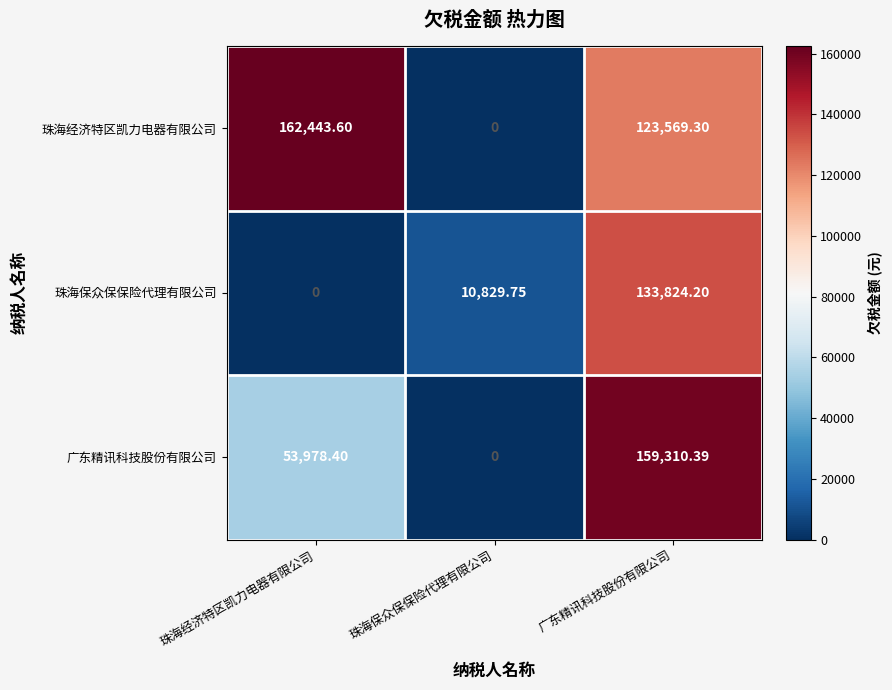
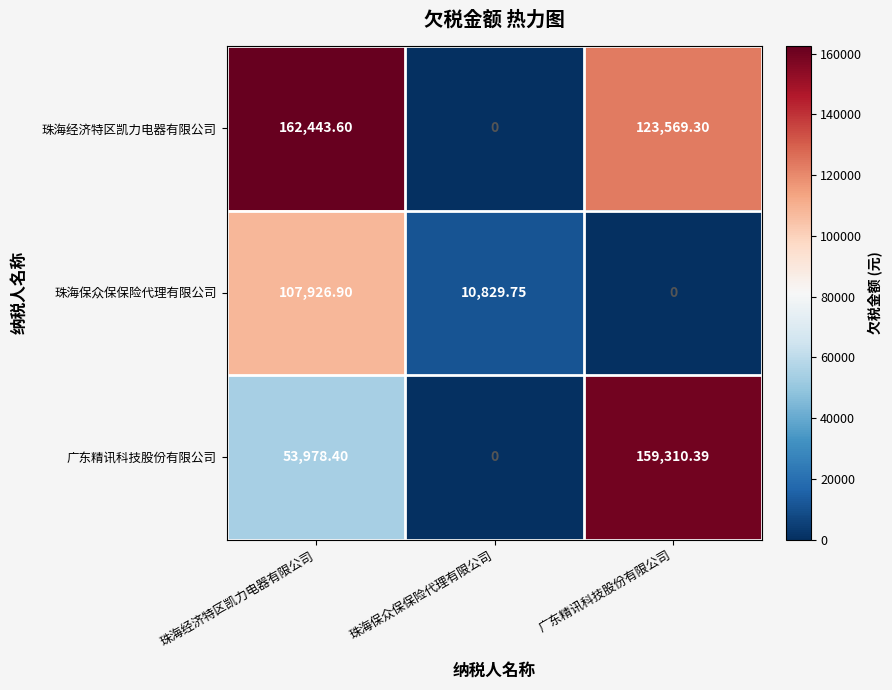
珠海保众保保险代理有限公司, 珠海经济特区凯力电器有限公司: 0 -> 107,926.90
珠海保众保保险代理有限公司, 广东精讯科技股份有限公司: 133,824.20 -> 0
